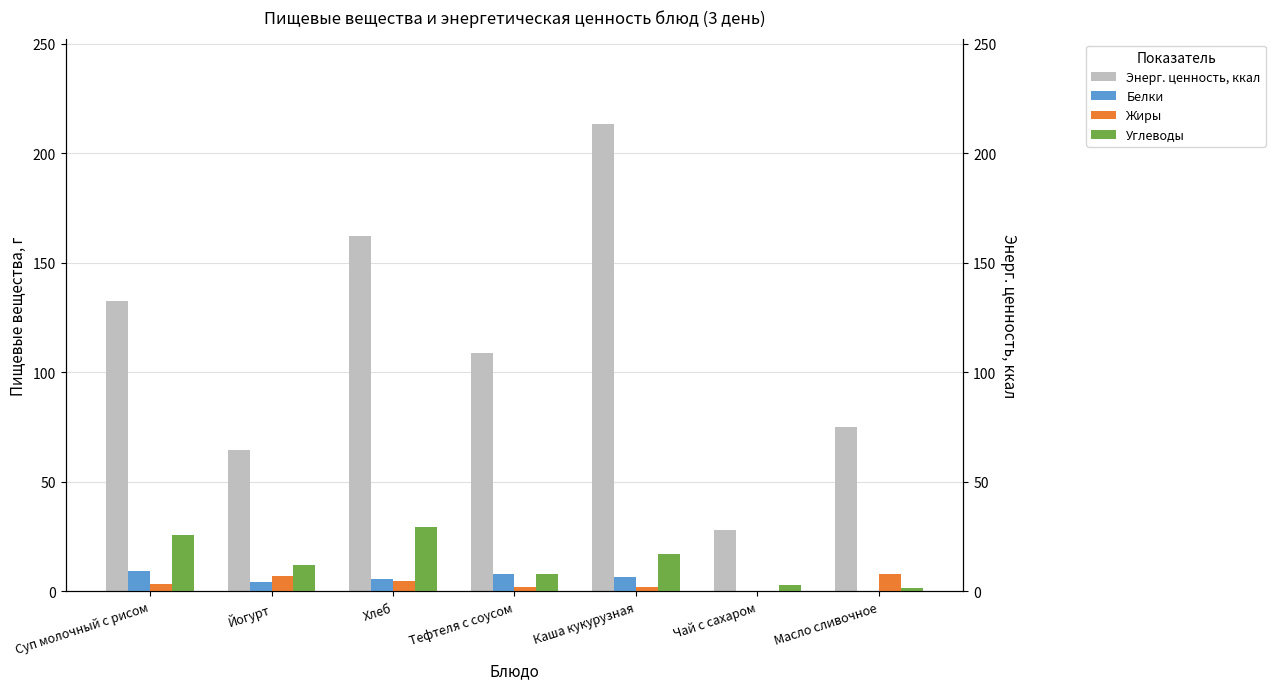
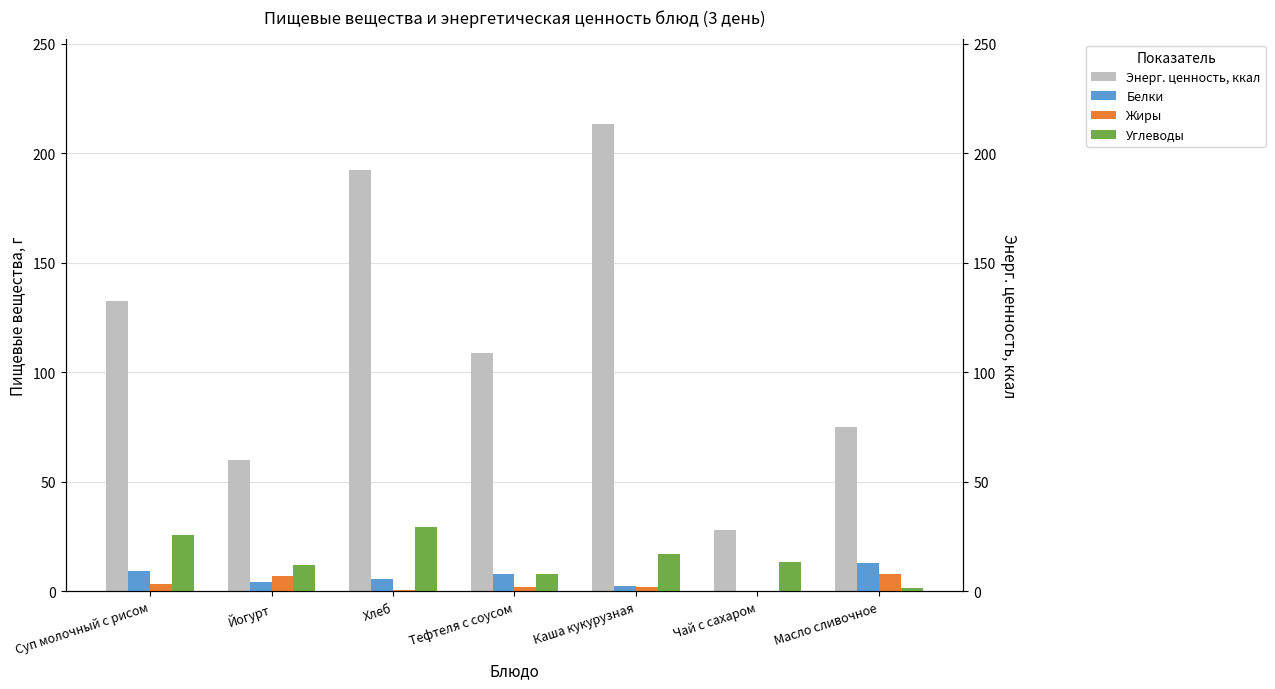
Энерг. ценность, ккал, Йогурт: 65 -> 60
Энерг. ценность, ккал, Хлеб: 162 -> 192
Жиры, Хлеб: 5 -> 1
Белки, Каша кукурузная: 7 -> 3
Углеводы, Чай с сахаром: 3 -> 13
Белки, Масло сливочное: 0 -> 13
